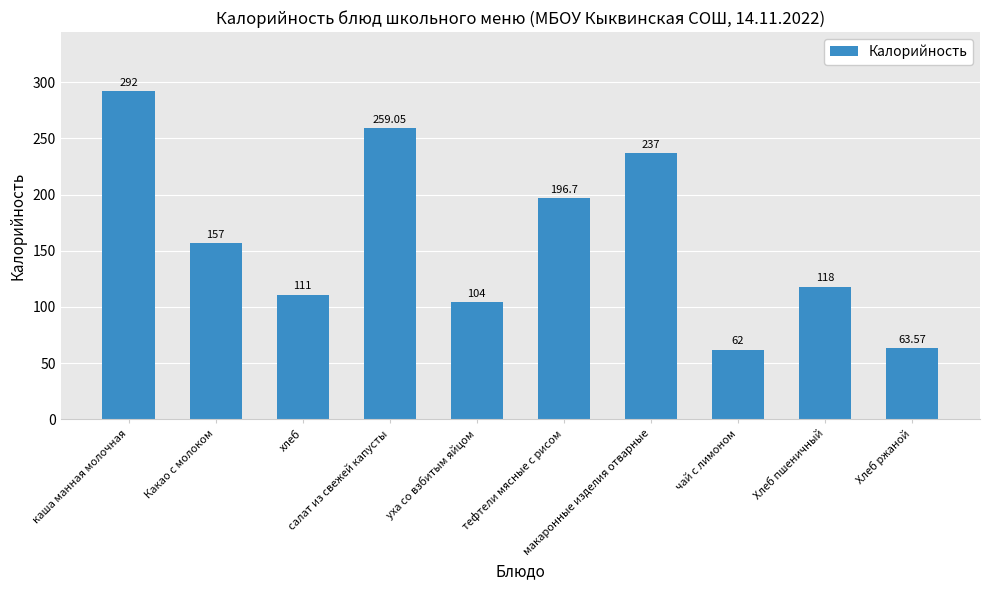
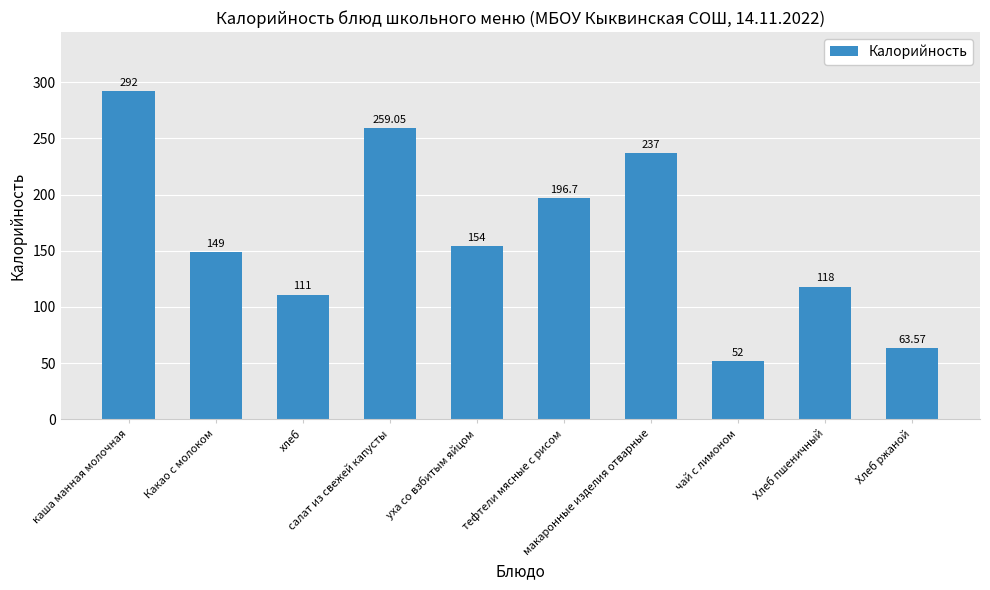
Какао с молоком: 157 -> 149
уха со взбитым яйцом: 104 -> 154
чай с лимоном: 62 -> 52
